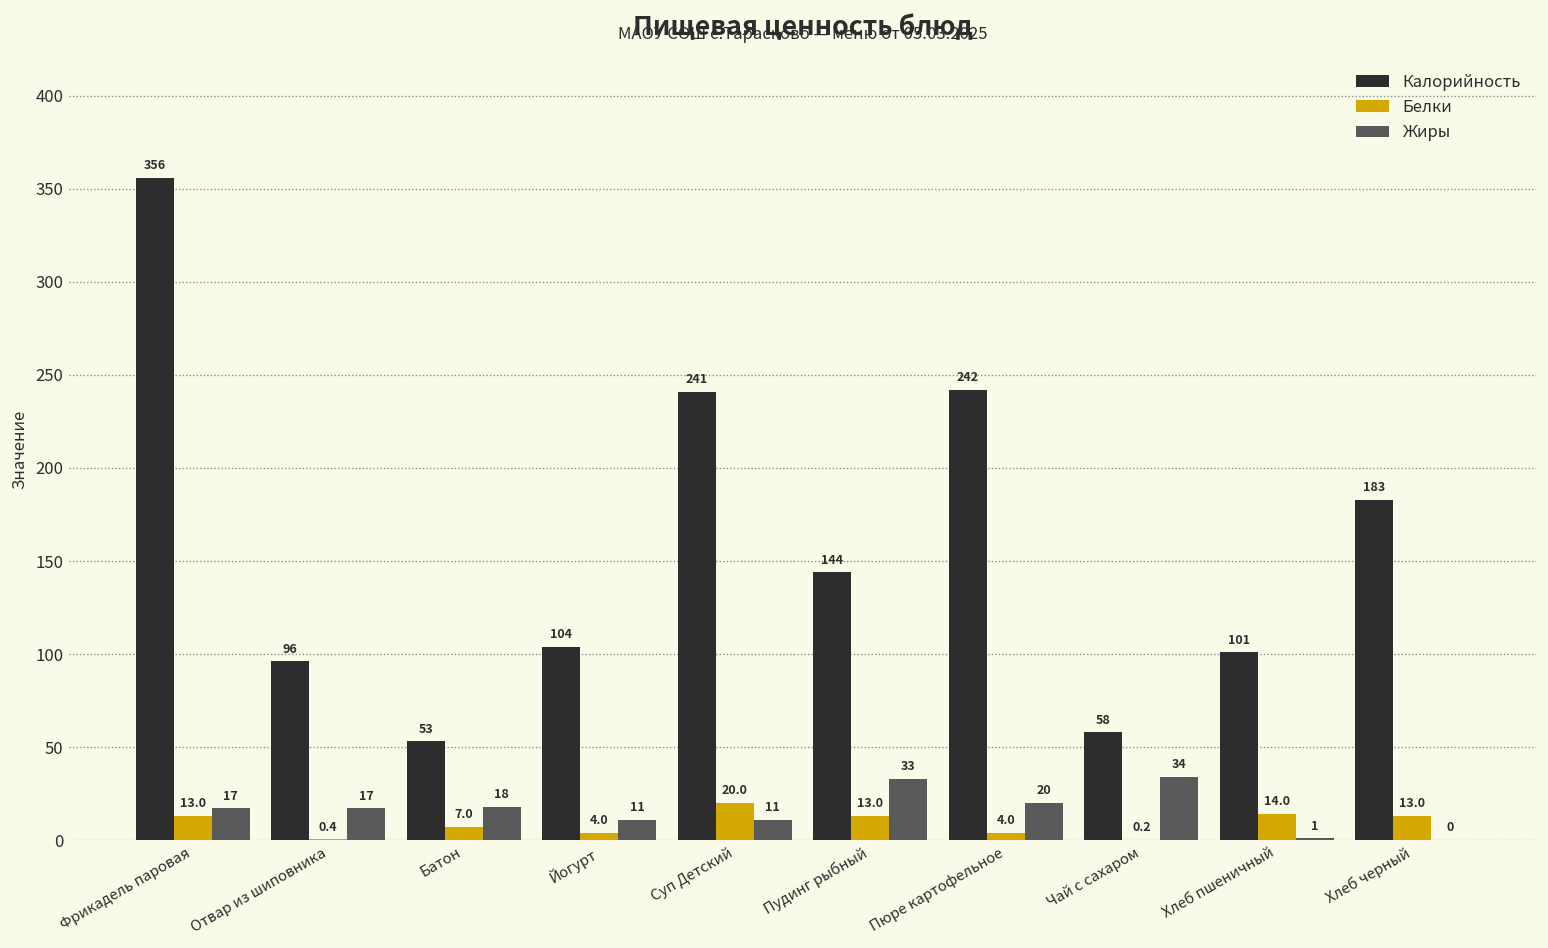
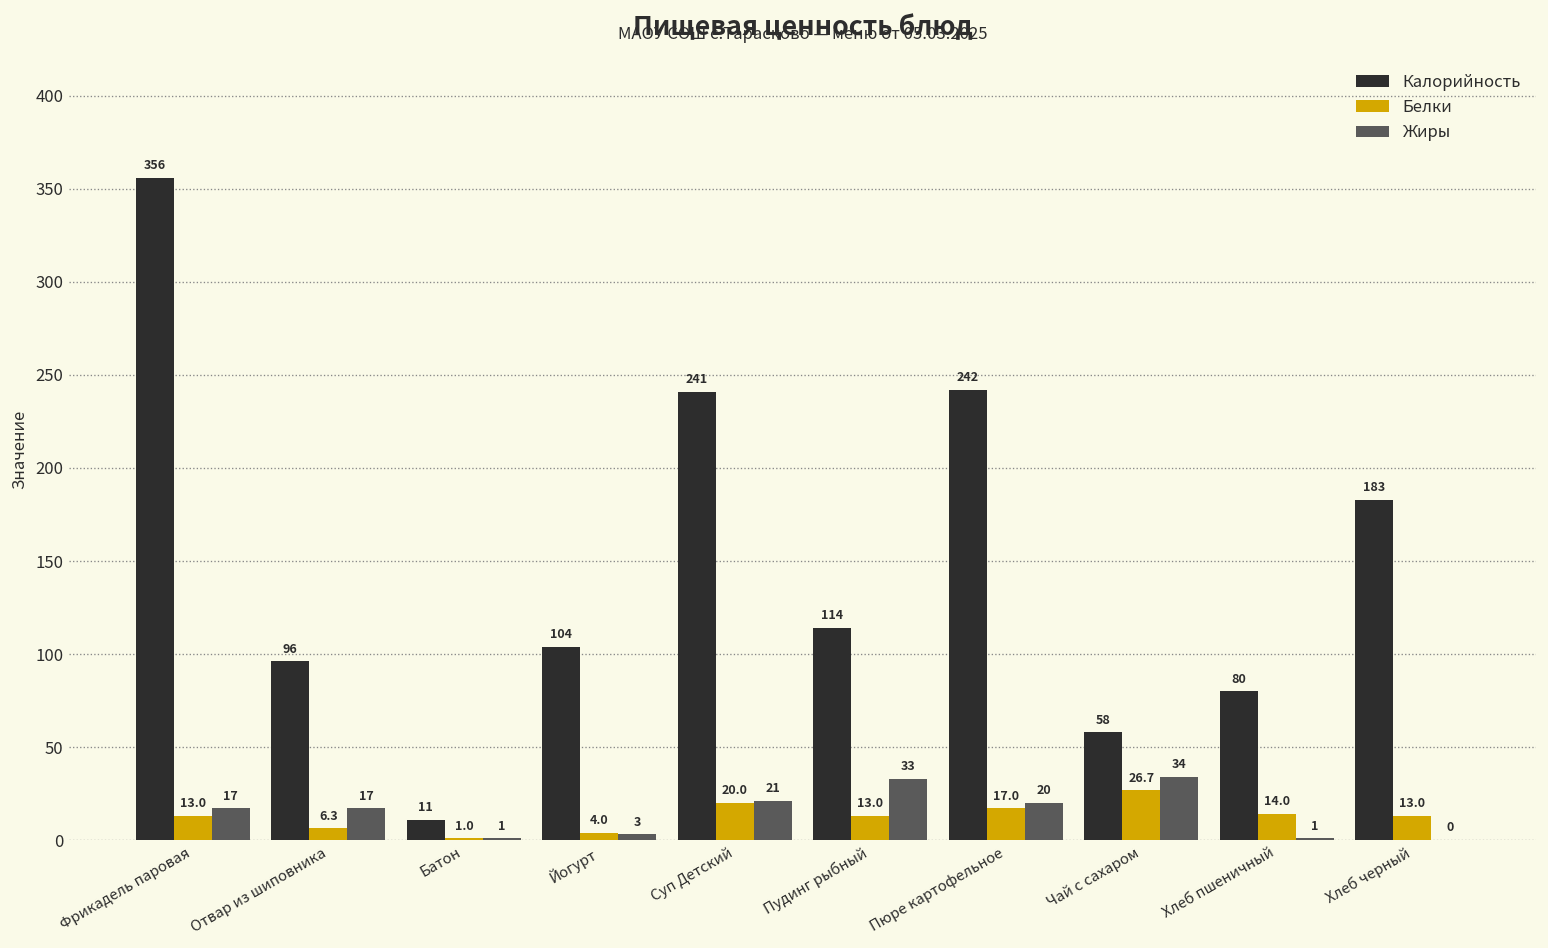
Белки, Отвар из шиповника: 0.4 -> 6.3
Калорийность, Батон: 53 -> 11
Белки, Батон: 7.0 -> 1.0
Жиры, Батон: 18 -> 1
Жиры, Йогурт: 11 -> 3
Жиры, Суп Детский: 11 -> 21
Калорийность, Пудинг рыбный: 144 -> 114
Белки, Пюре картофельное: 4.0 -> 17.0
Белки, Чай с сахаром: 0.2 -> 26.7
Калорийность, Хлеб пшеничный: 101 -> 80
